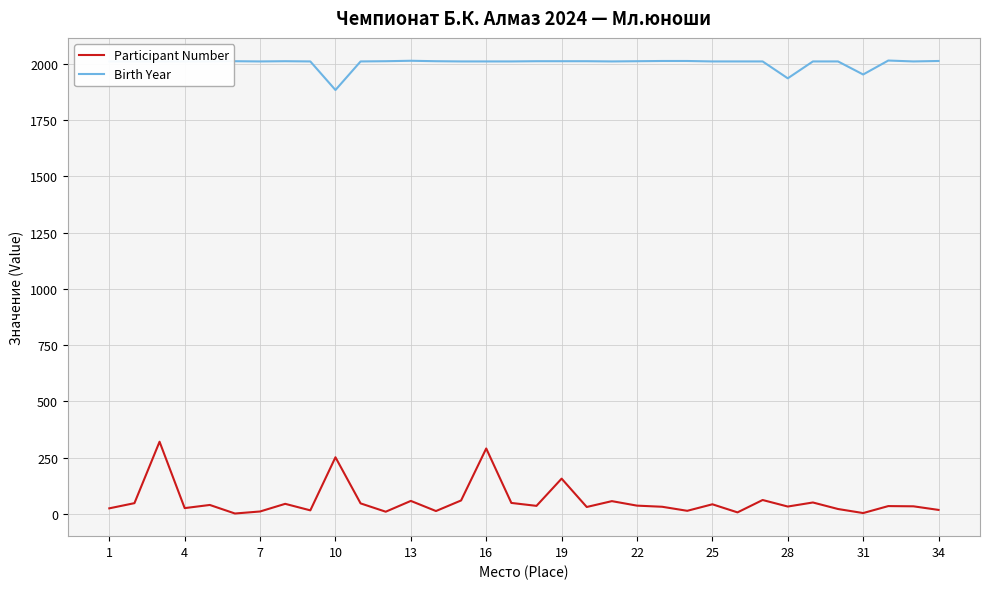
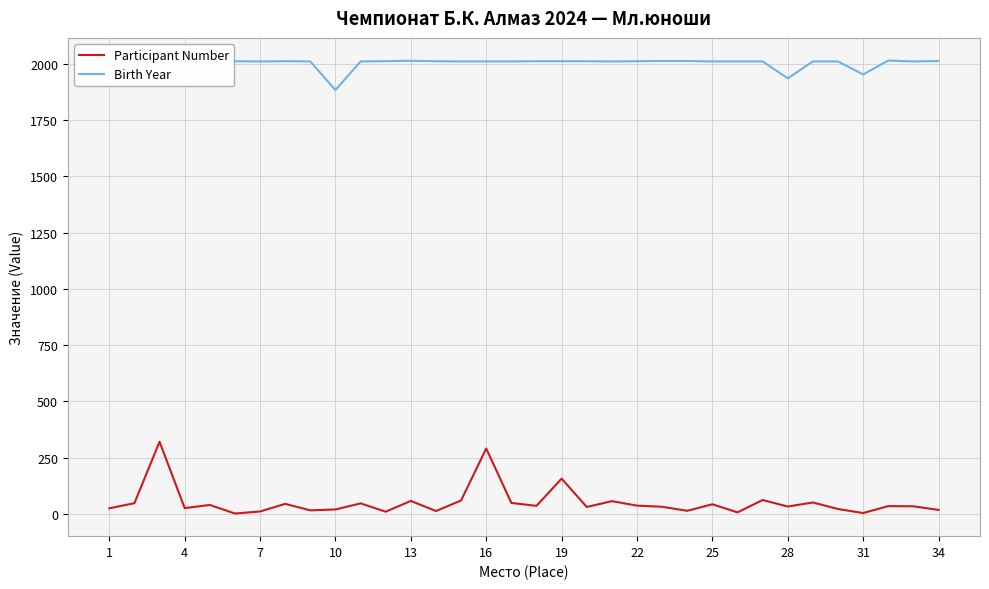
Participant Number, 10: 250 -> 20
